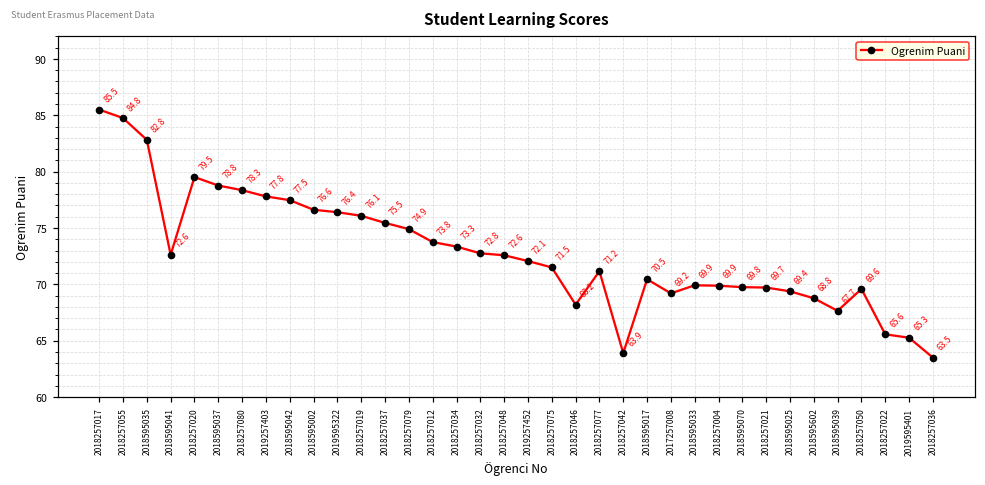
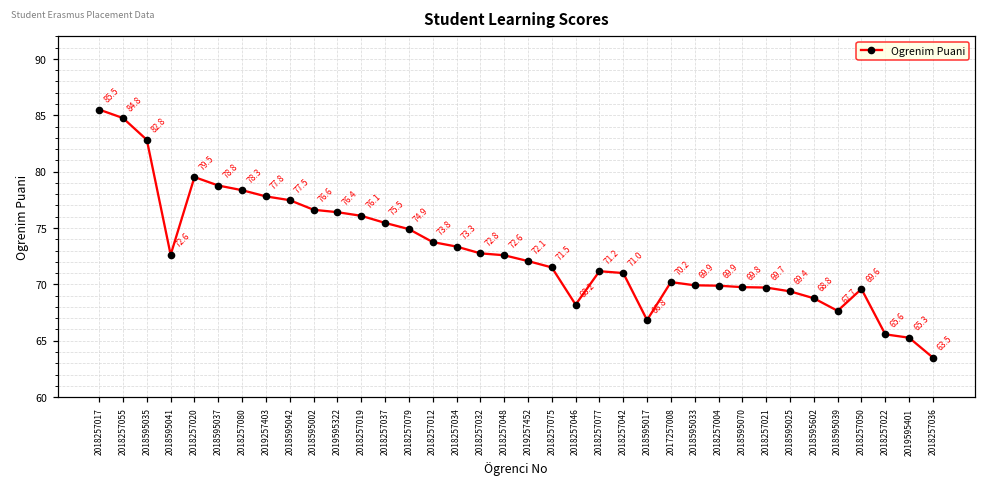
2018257042: 63.9 -> 71.0
2018595017: 70.5 -> 66.8
2017257008: 69.2 -> 70.2
